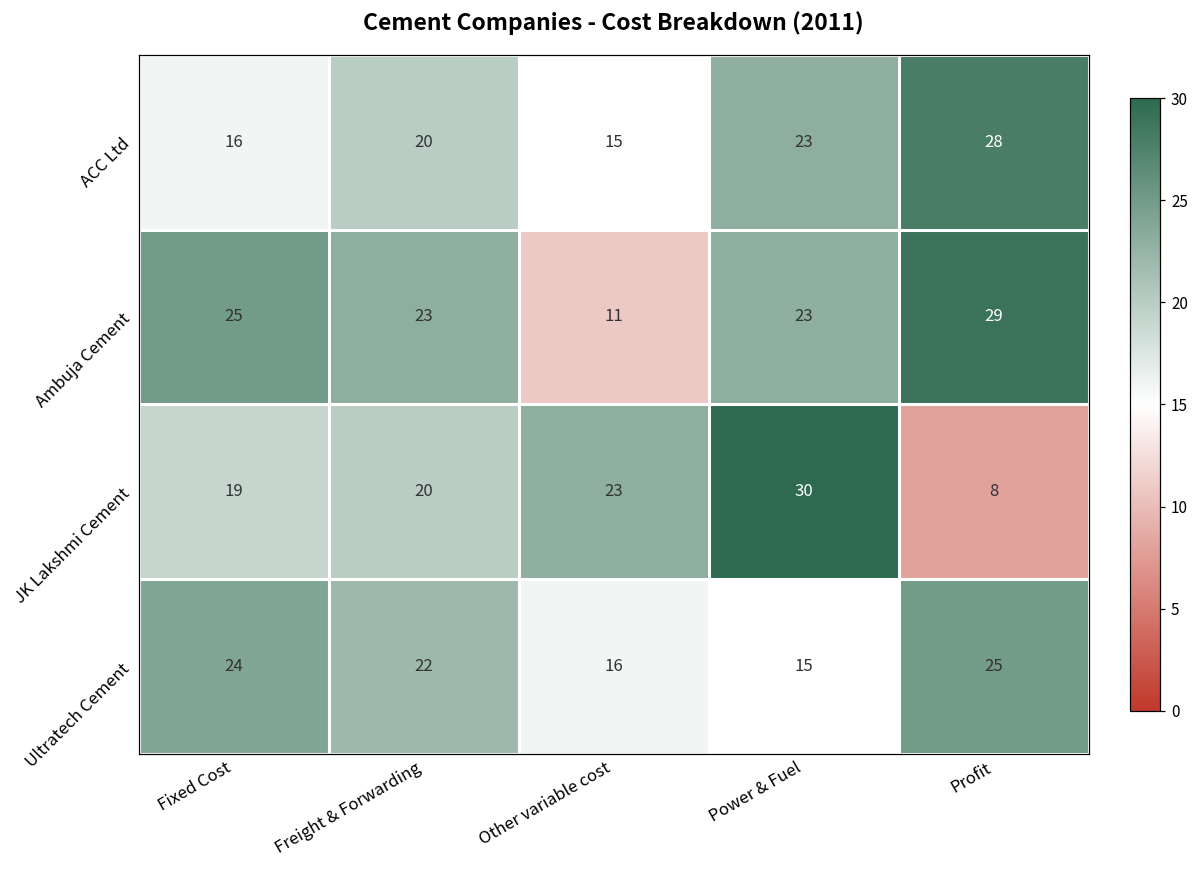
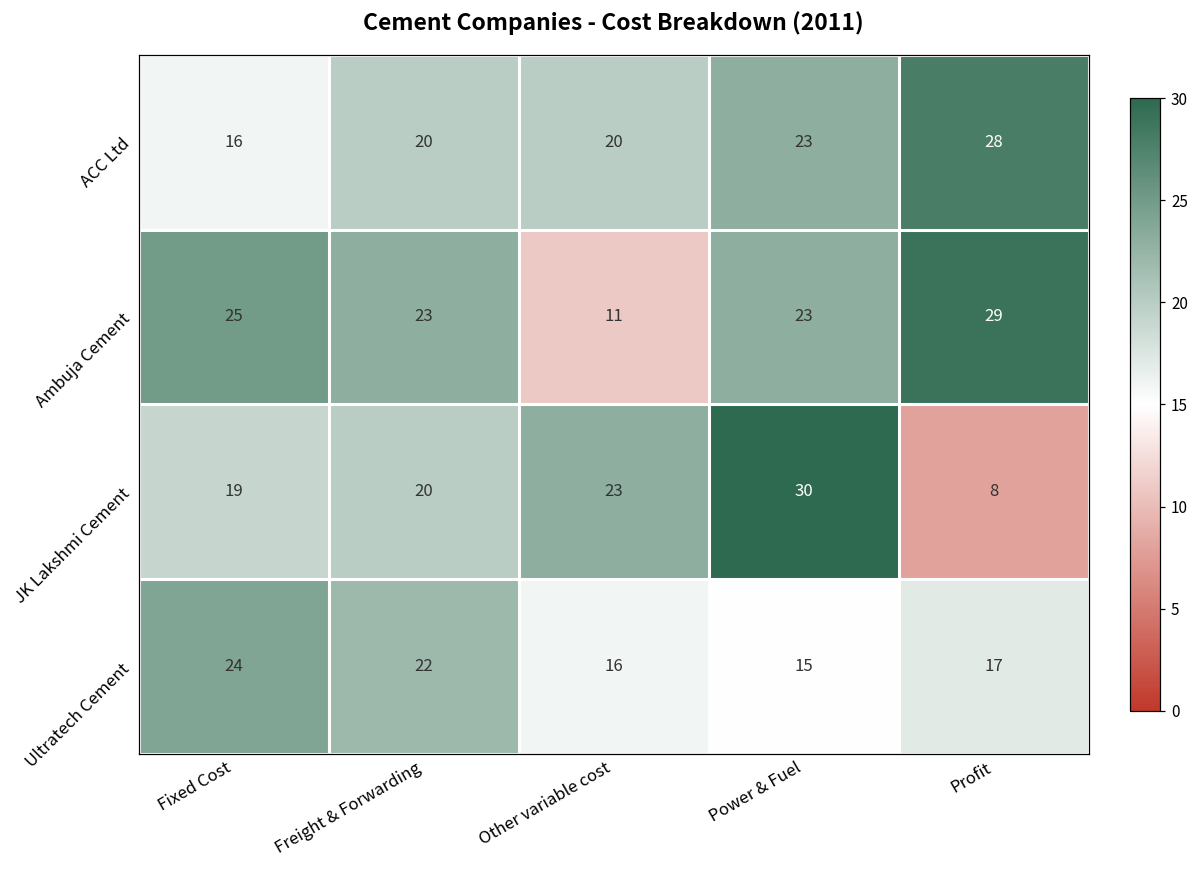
ACC Ltd, Other variable cost: 15 -> 20
Ultratech Cement, Profit: 25 -> 17
